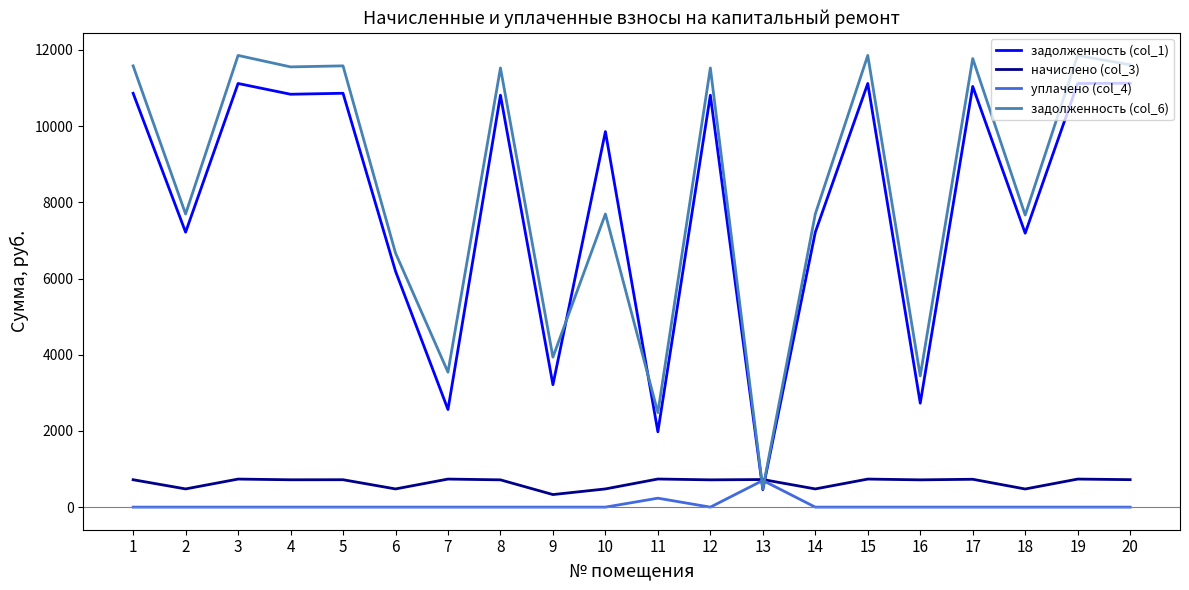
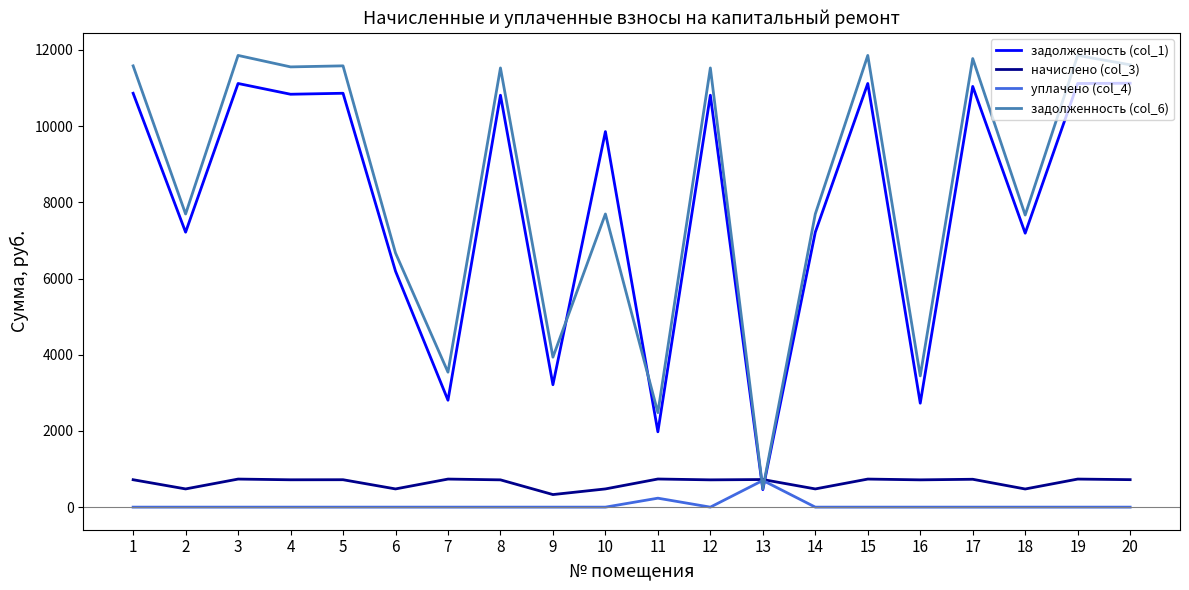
задолженность (col_1), 7: 2600 -> 2800
